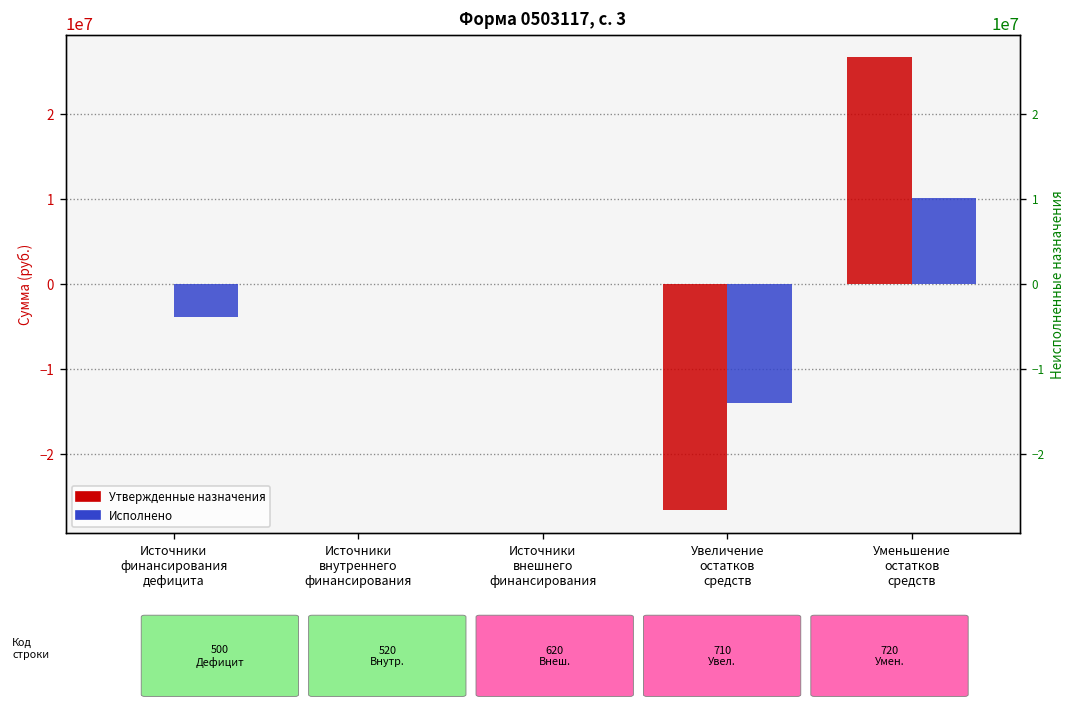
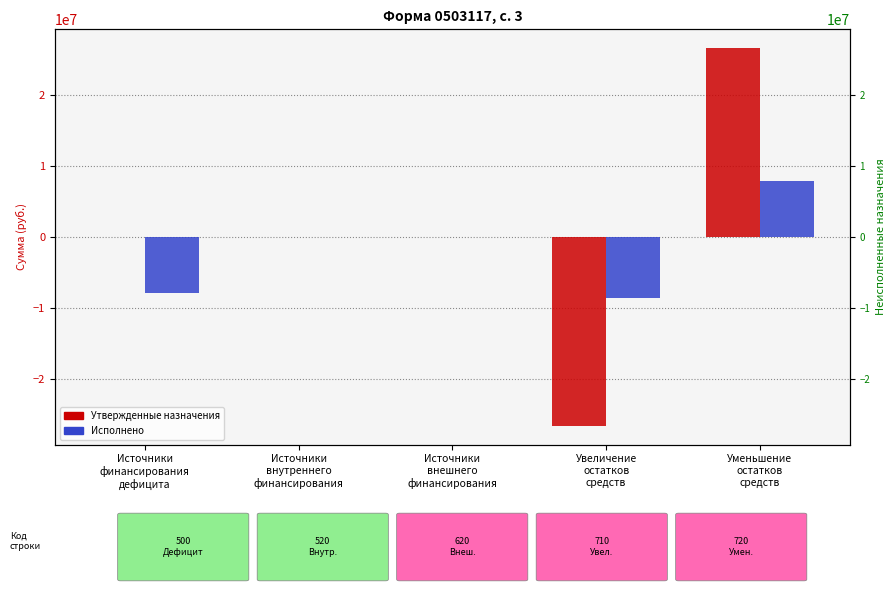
Исполнено, Источники финансирования дефицита: -4000000 -> -8000000
Исполнено, Увеличение остатков средств: -14000000 -> -9000000
Исполнено, Уменьшение остатков средств: 10000000 -> 8000000
